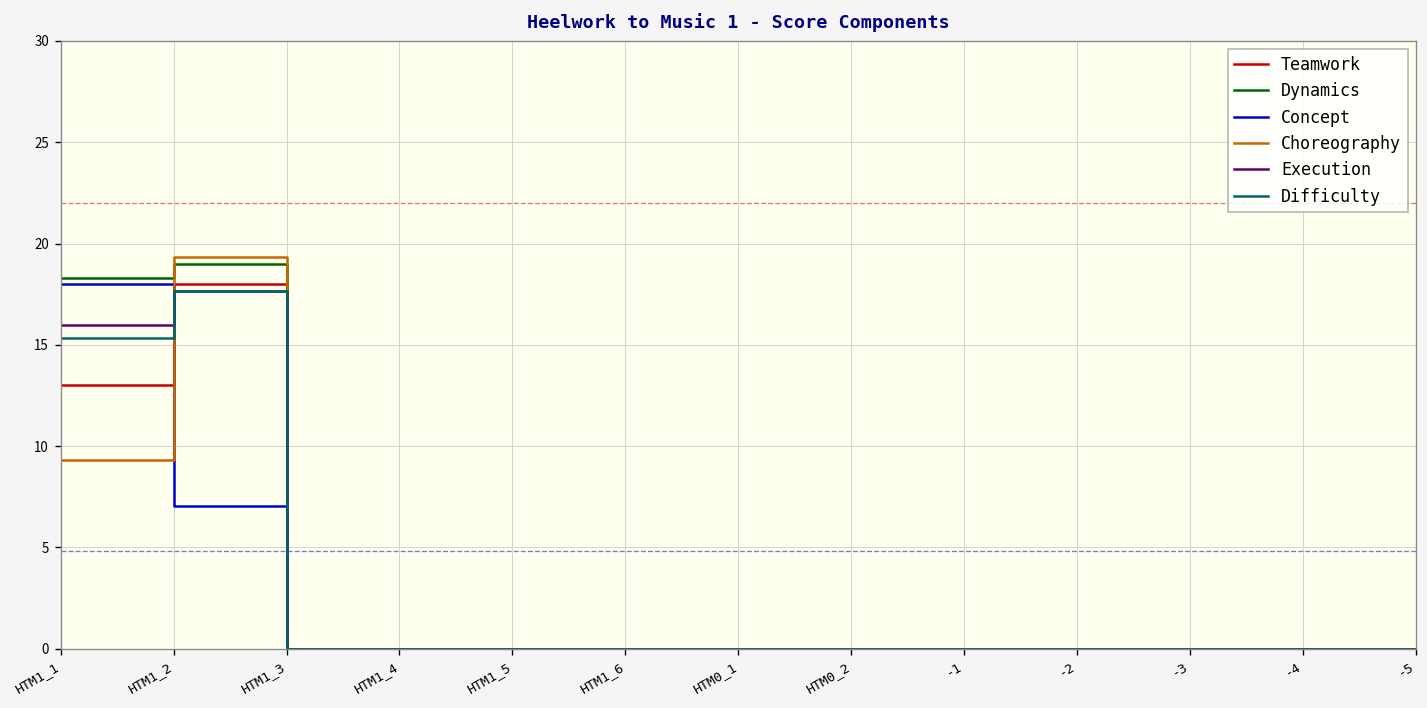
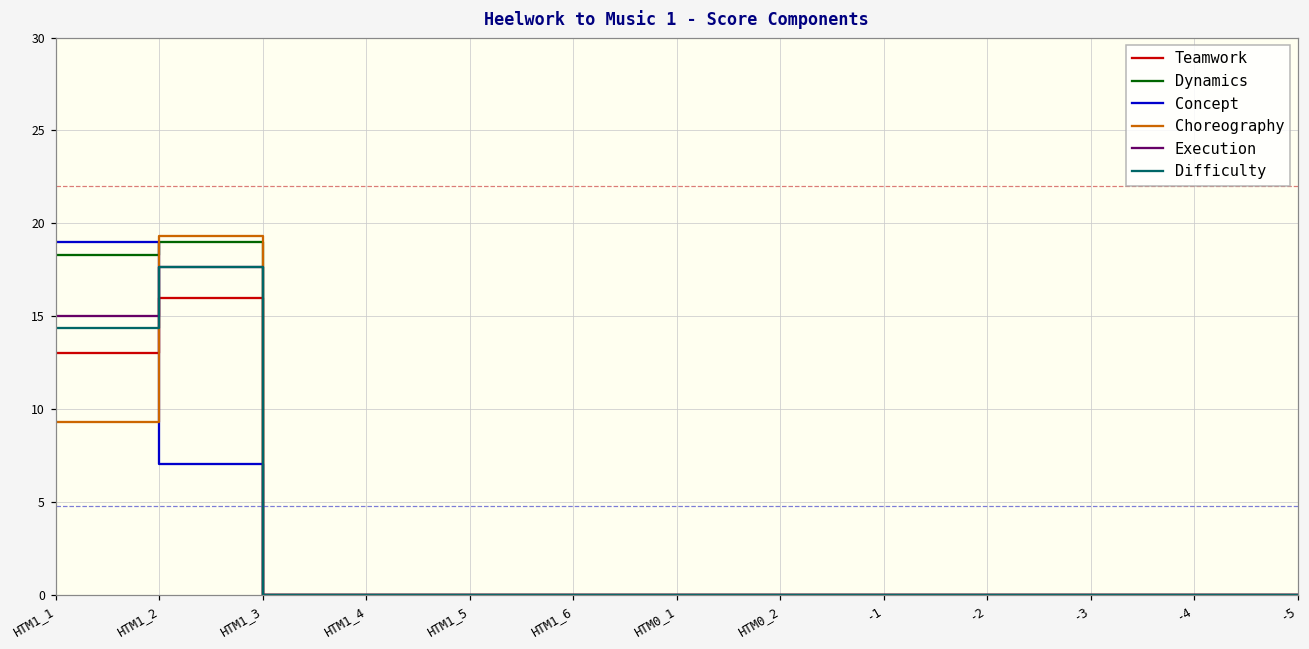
Concept, HTM1_1: 18 -> 19
Execution, HTM1_1: 16 -> 15
Difficulty, HTM1_1: 15.3 -> 14.3
Teamwork, HTM1_2: 18 -> 16
